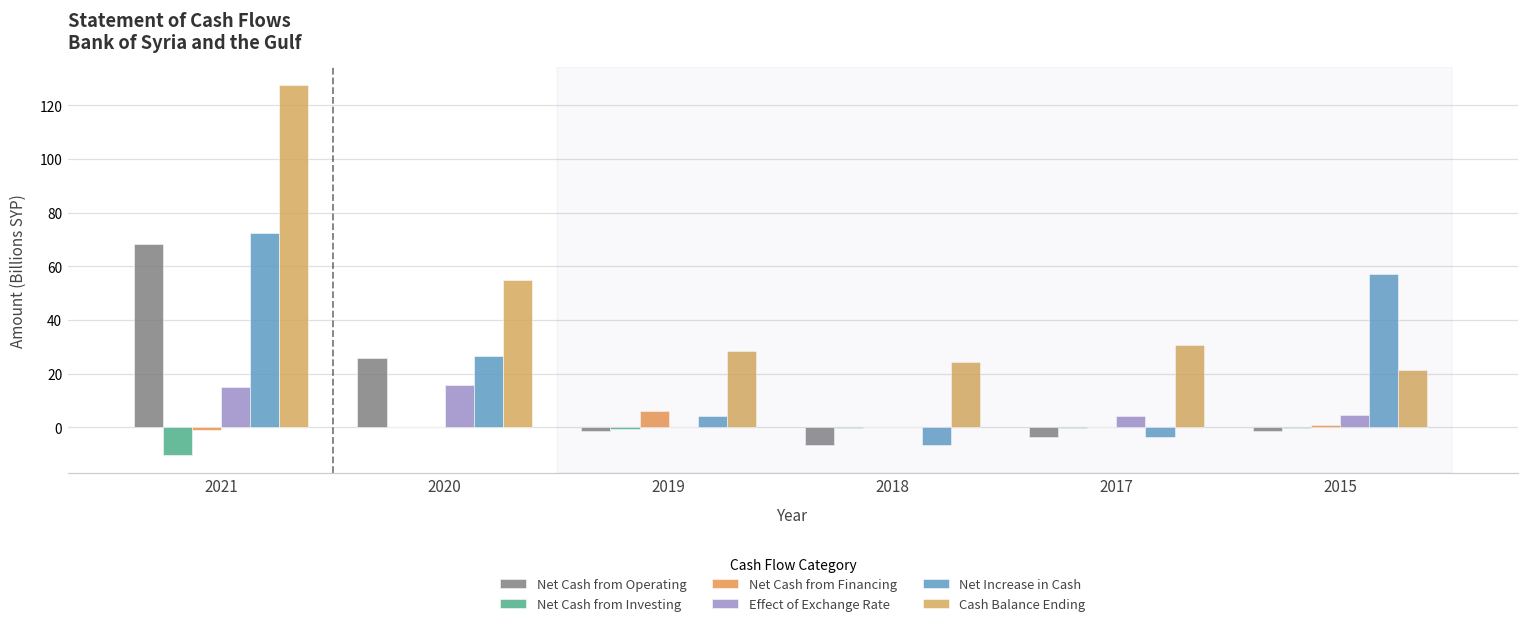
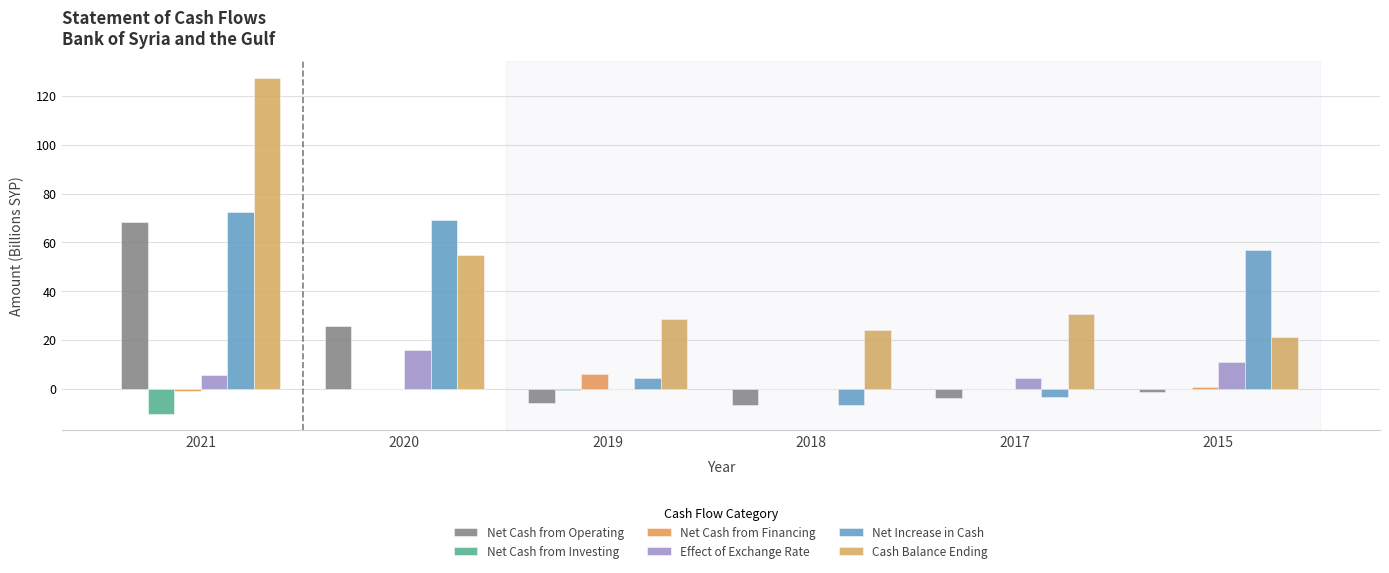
Effect of Exchange Rate, 2021: 15 -> 6
Net Increase in Cash, 2020: 26 -> 69
Net Cash from Operating, 2019: -1 -> -6
Effect of Exchange Rate, 2015: 5 -> 11
